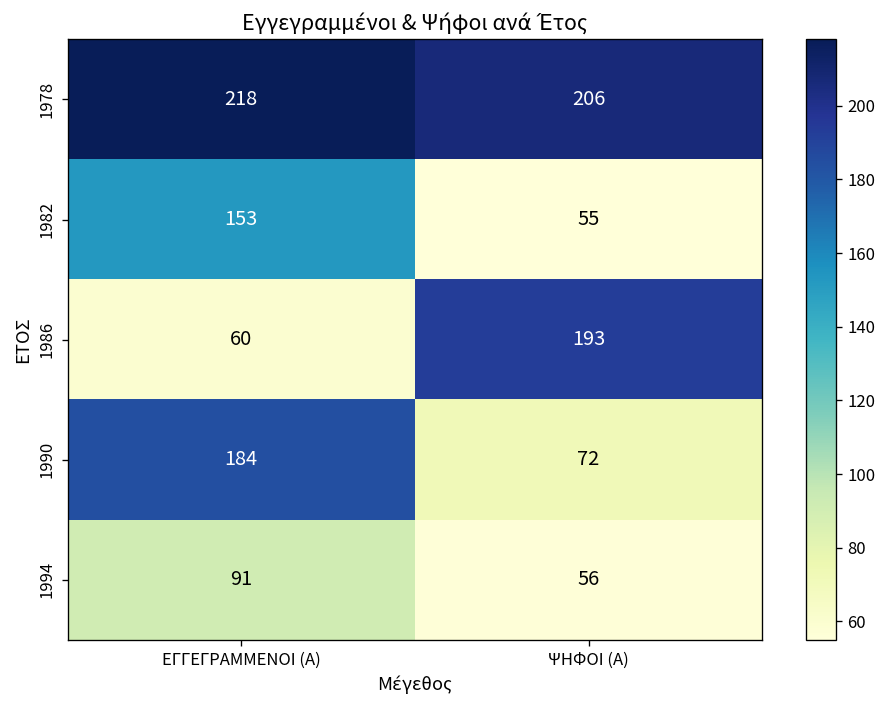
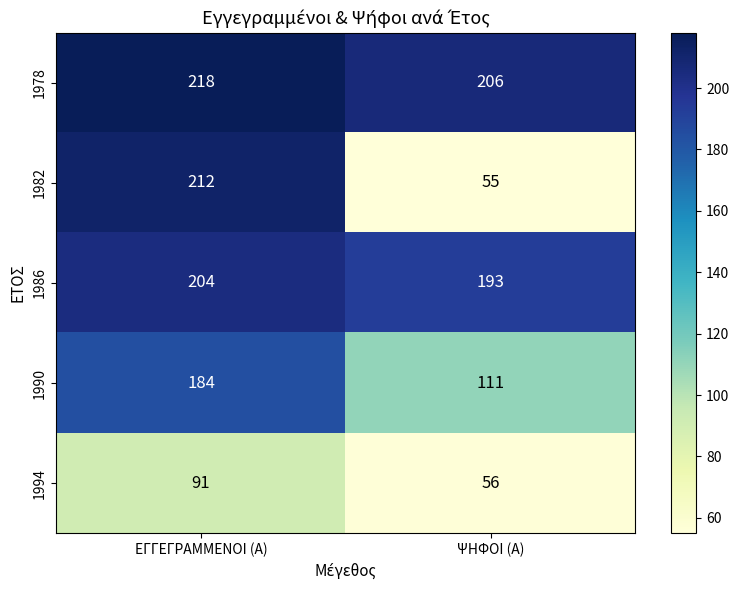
1982, ΕΓΓΕΓΡΑΜΜΕΝΟΙ (Α): 153 -> 212
1986, ΕΓΓΕΓΡΑΜΜΕΝΟΙ (Α): 60 -> 204
1990, ΨΗΦΟΙ (Α): 72 -> 111
